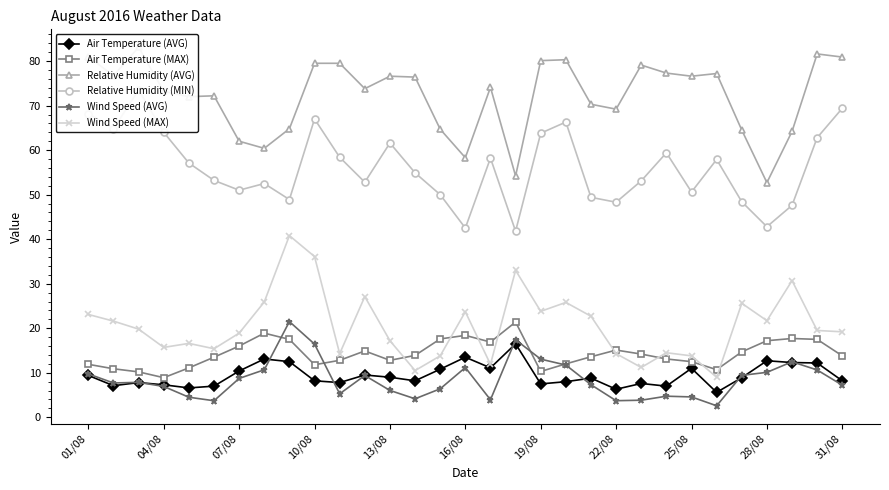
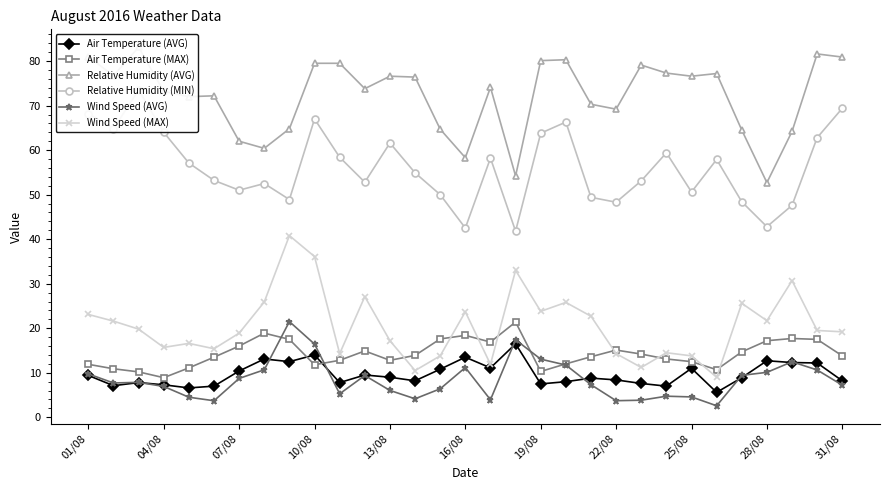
Air Temperature (AVG), 10/08: 8 -> 14
Air Temperature (AVG), 22/08: 6 -> 8
